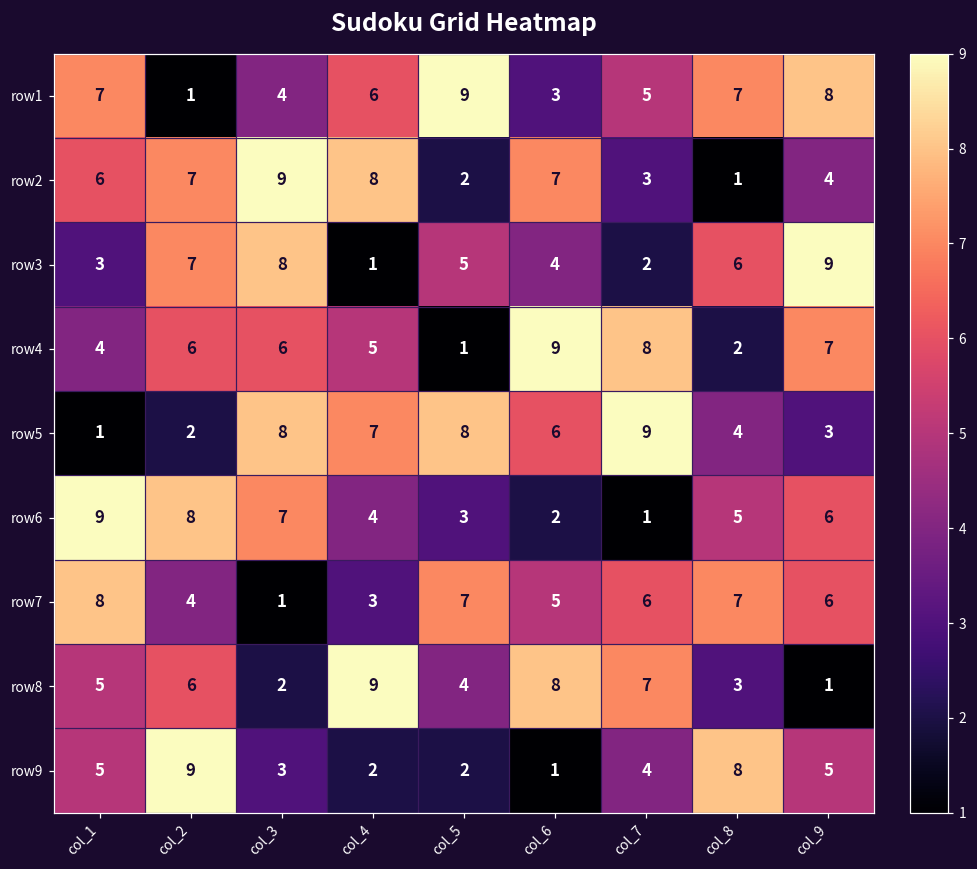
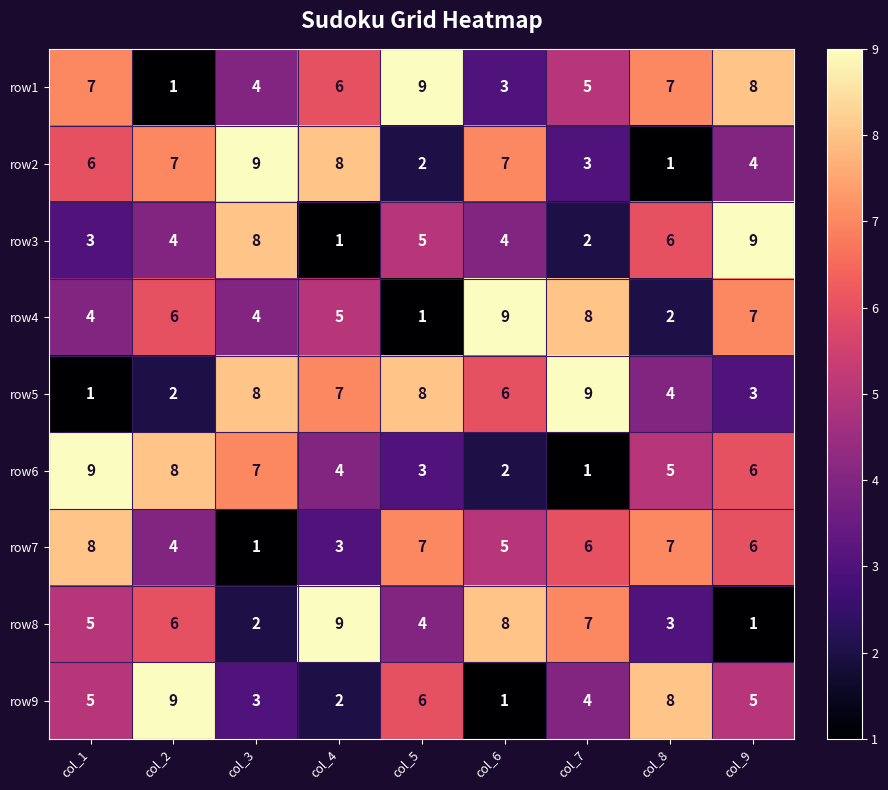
row3, col_2: 7 -> 4
row4, col_3: 6 -> 4
row9, col_5: 2 -> 6
